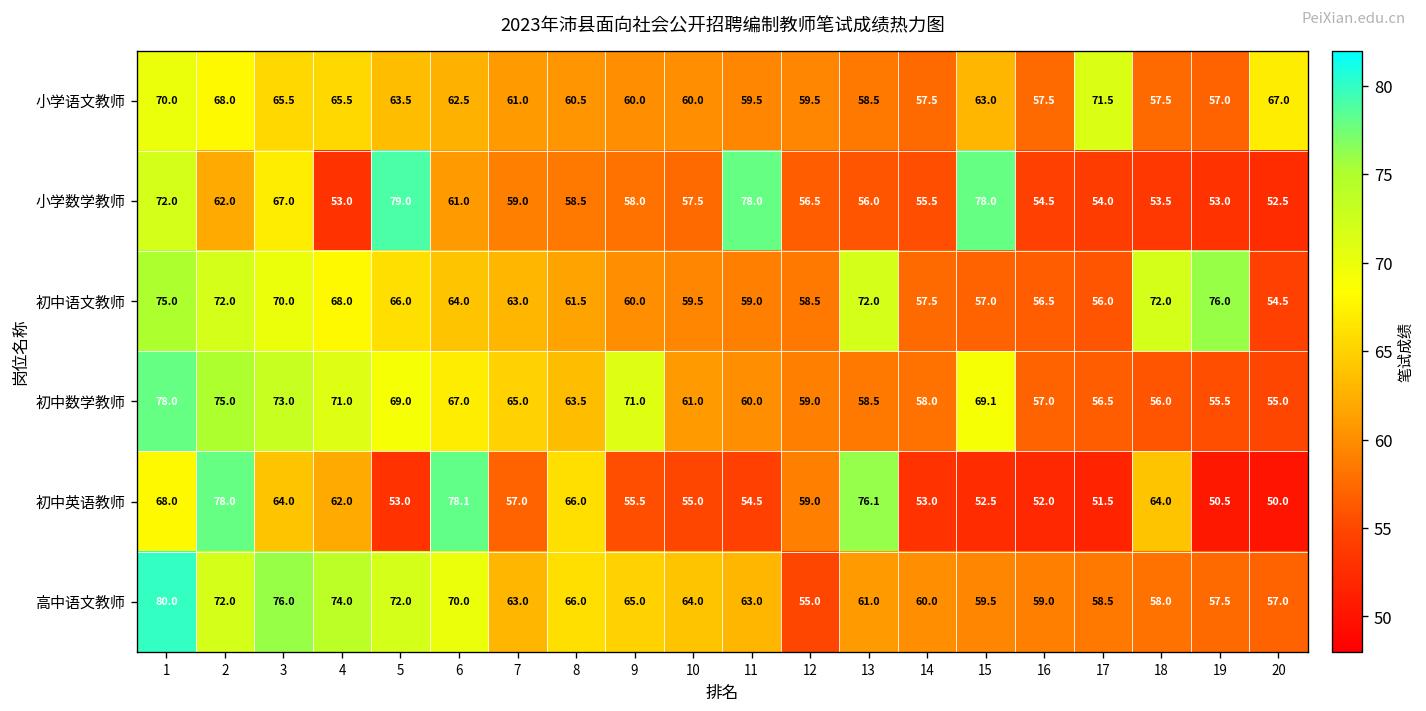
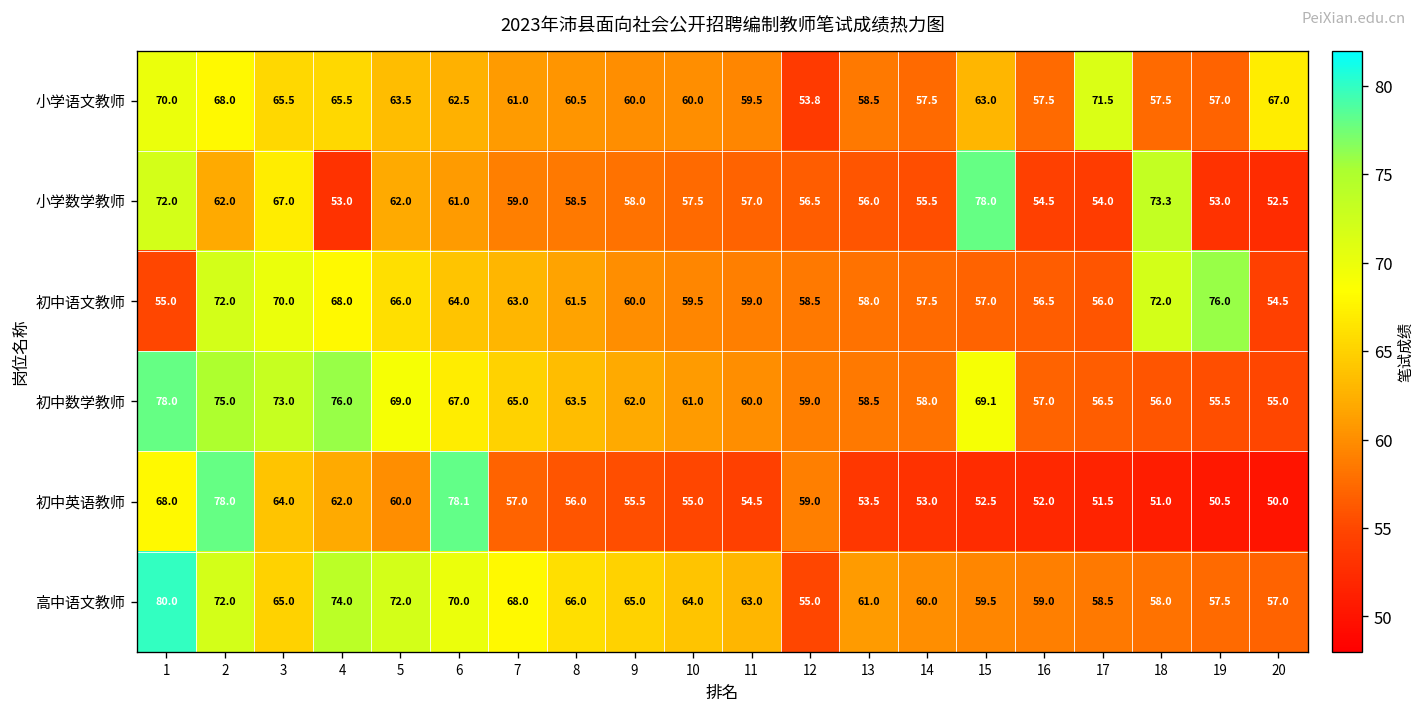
小学语文教师, 12: 59.5 -> 53.8
小学数学教师, 5: 79.0 -> 62.0
小学数学教师, 11: 78.0 -> 57.0
小学数学教师, 18: 53.5 -> 73.3
初中语文教师, 1: 75.0 -> 55.0
初中语文教师, 13: 72.0 -> 58.0
初中数学教师, 4: 71.0 -> 76.0
初中数学教师, 9: 71.0 -> 62.0
初中英语教师, 5: 53.0 -> 60.0
初中英语教师, 8: 66.0 -> 56.0
初中英语教师, 13: 76.1 -> 53.5
初中英语教师, 18: 64.0 -> 51.0
高中语文教师, 3: 76.0 -> 65.0
高中语文教师, 7: 63.0 -> 68.0
